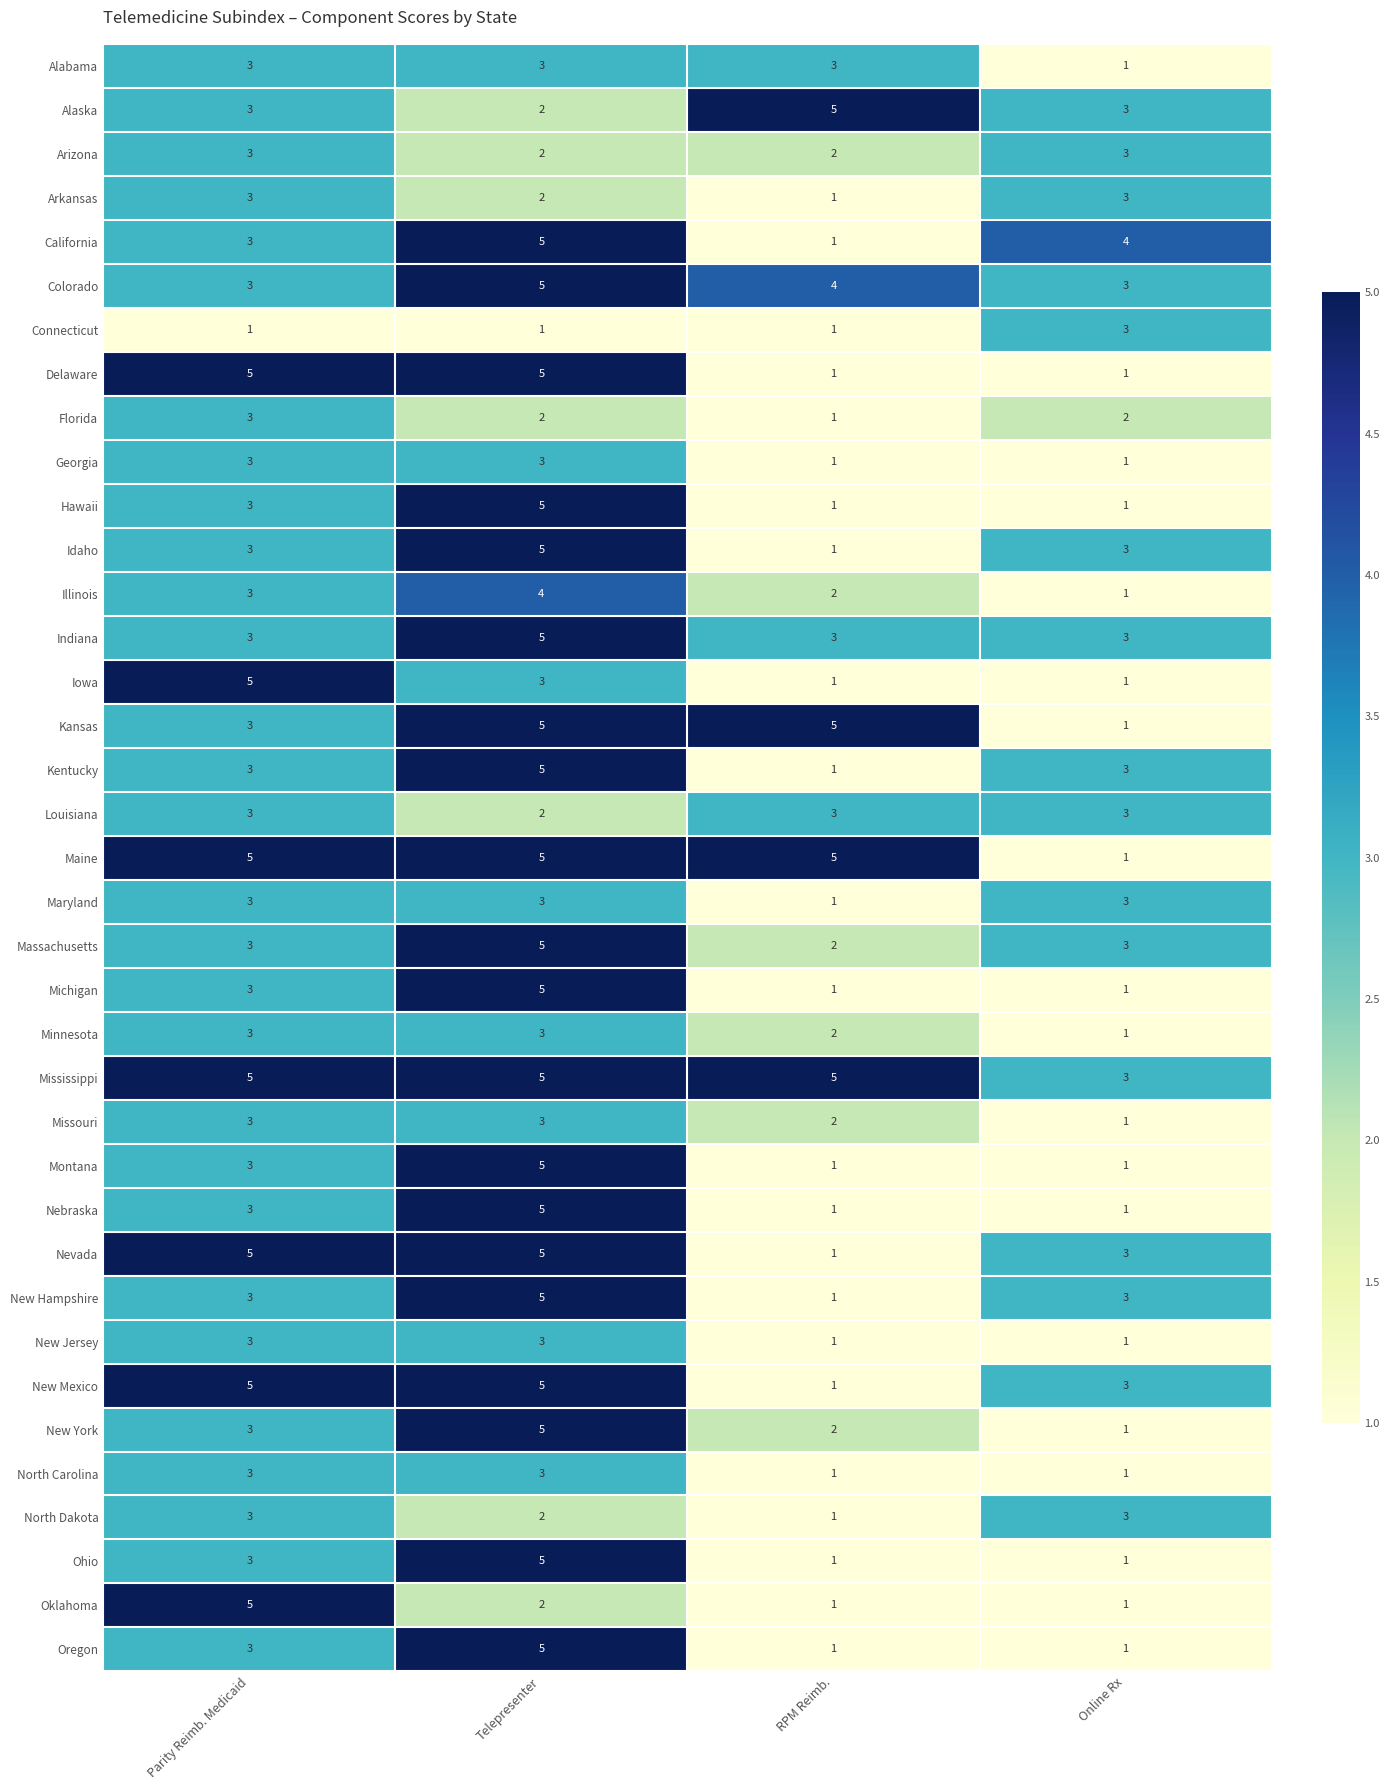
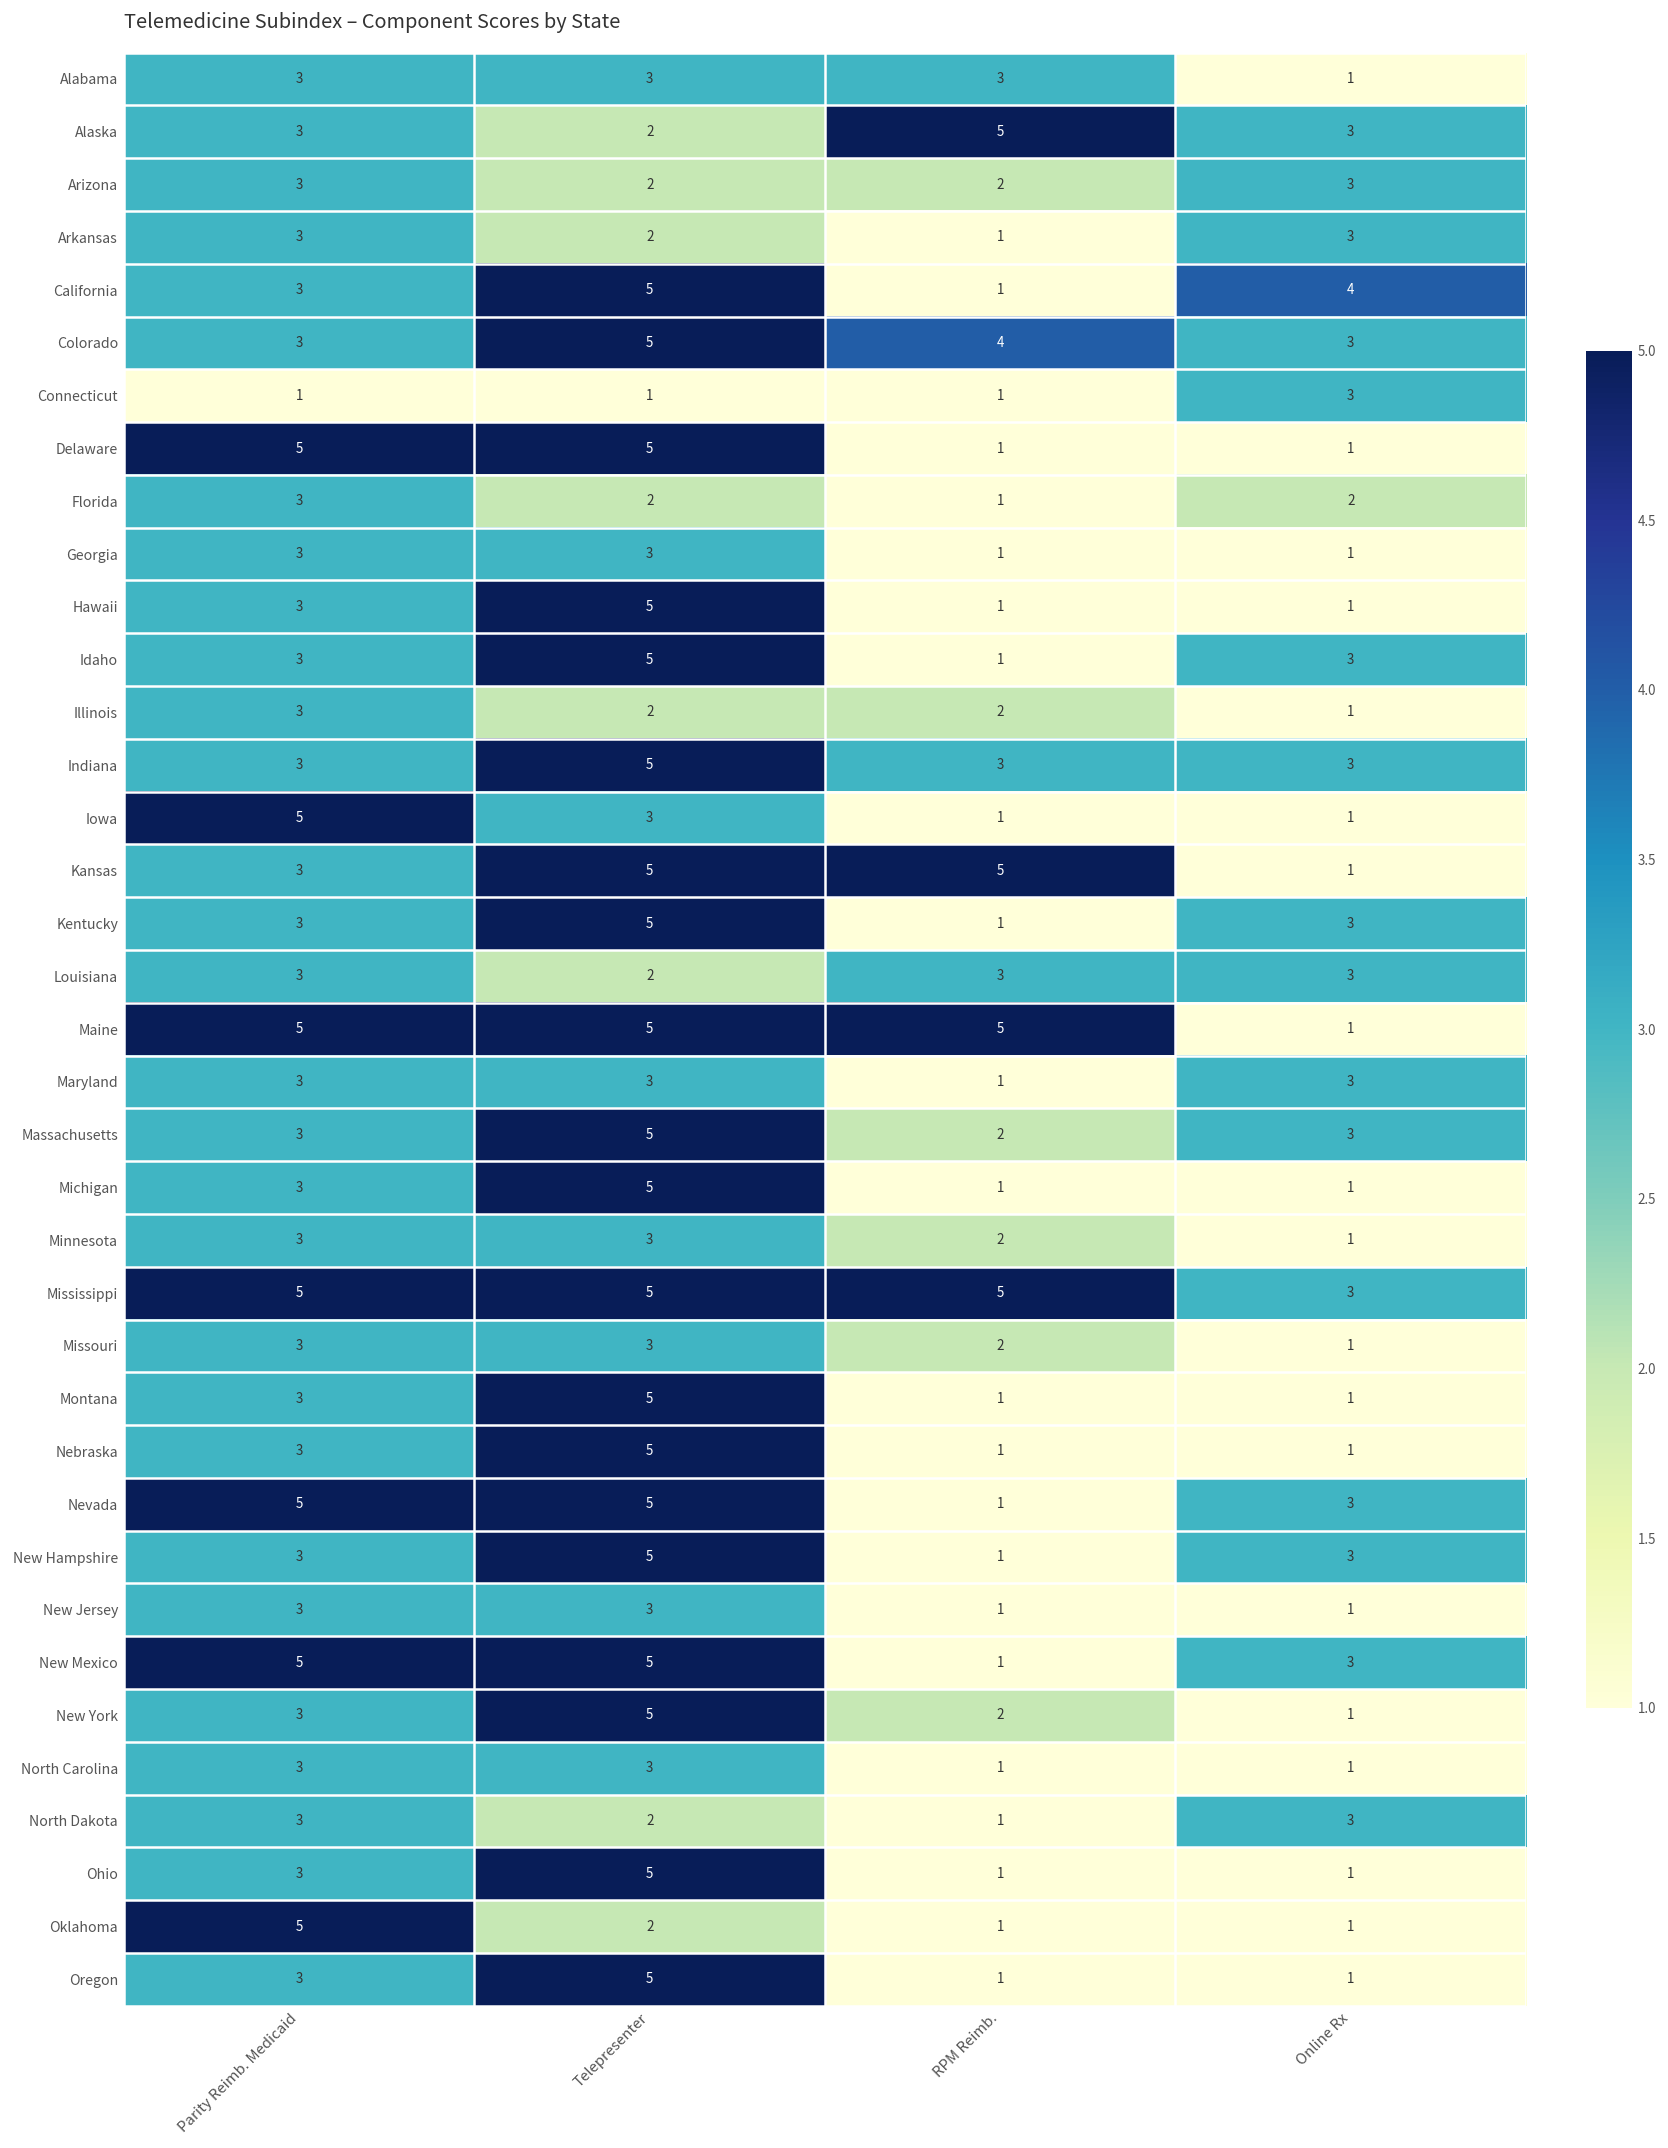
Illinois, Telepresenter: 4 -> 2
